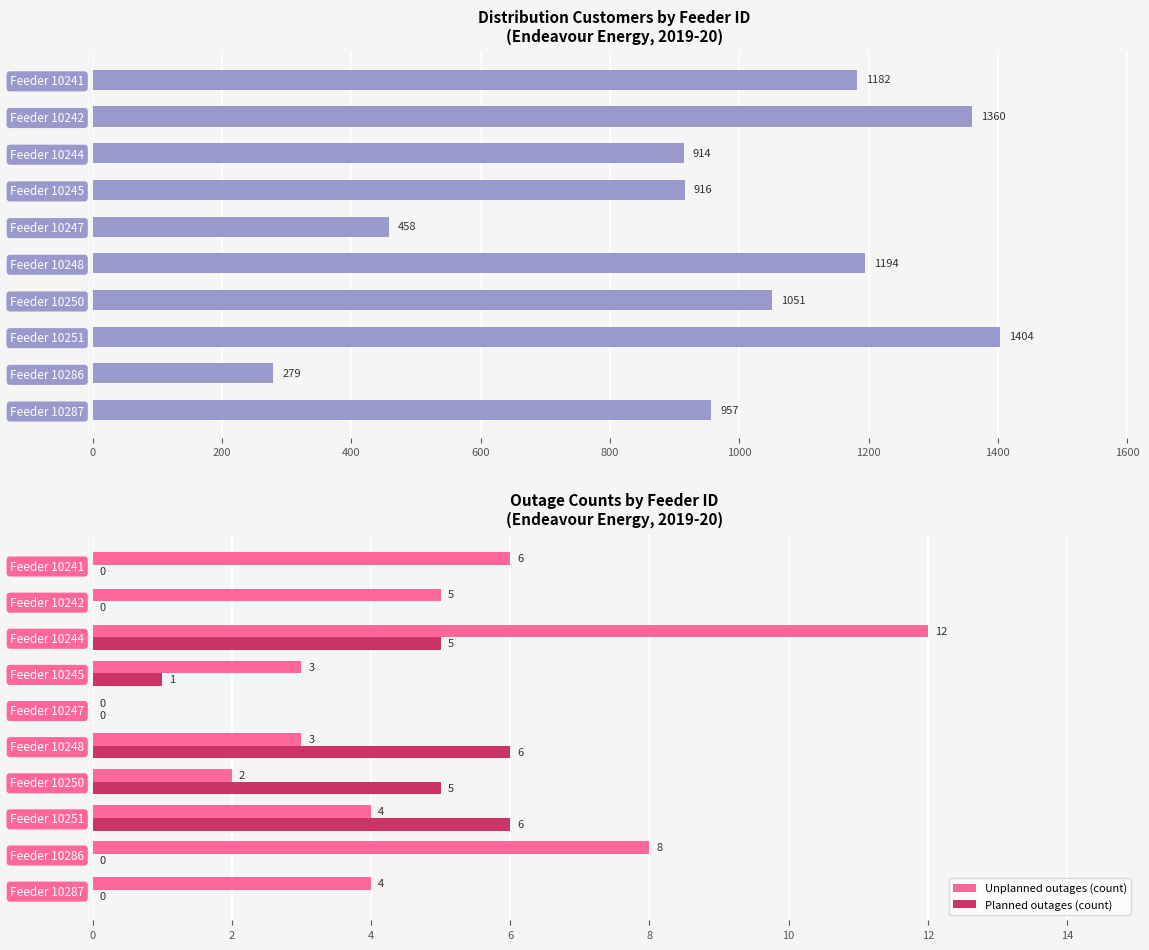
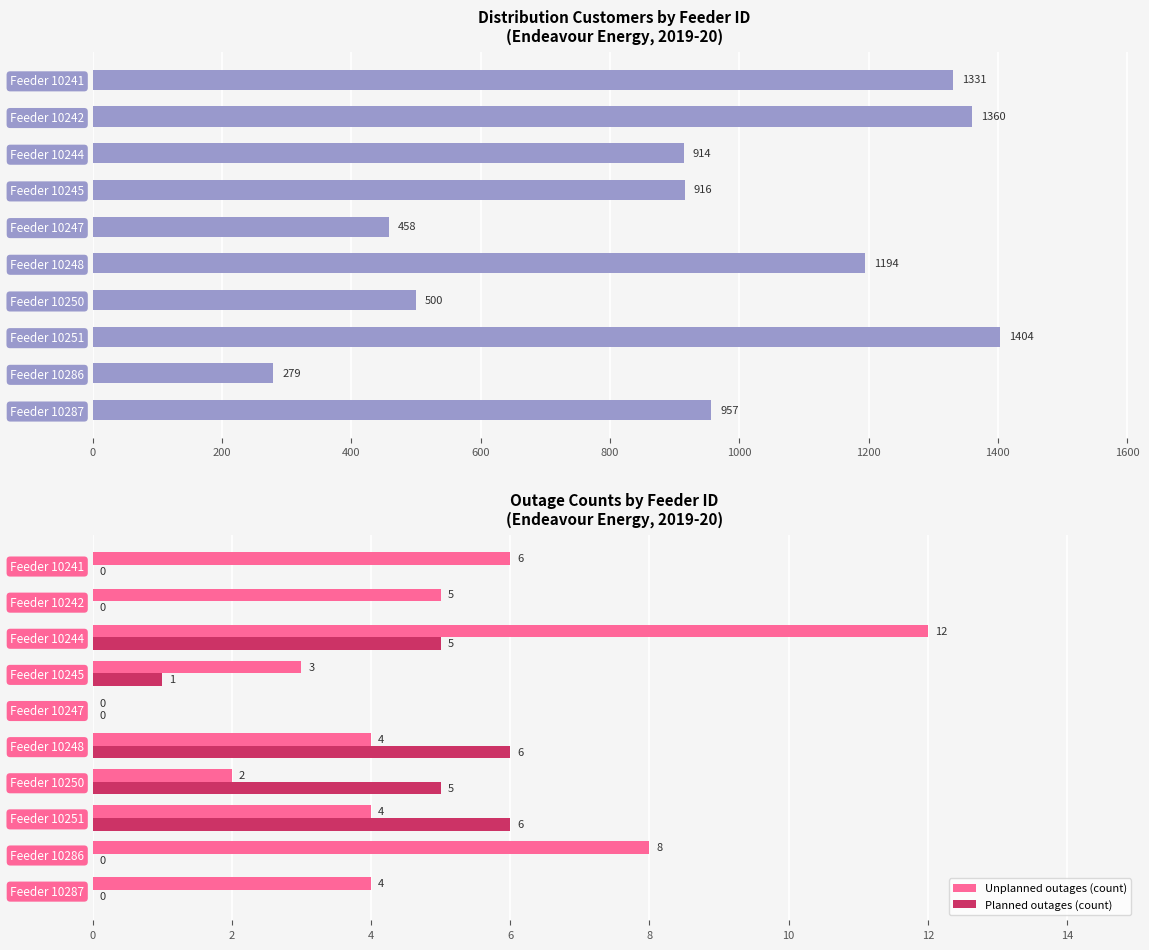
Distribution Customers by Feeder ID (Endeavour Energy, 2019-20), Feeder 10241: 1182 -> 1331
Distribution Customers by Feeder ID (Endeavour Energy, 2019-20), Feeder 10250: 1051 -> 500
Outage Counts by Feeder ID (Endeavour Energy, 2019-20), Unplanned outages (count), Feeder 10248: 3 -> 4
